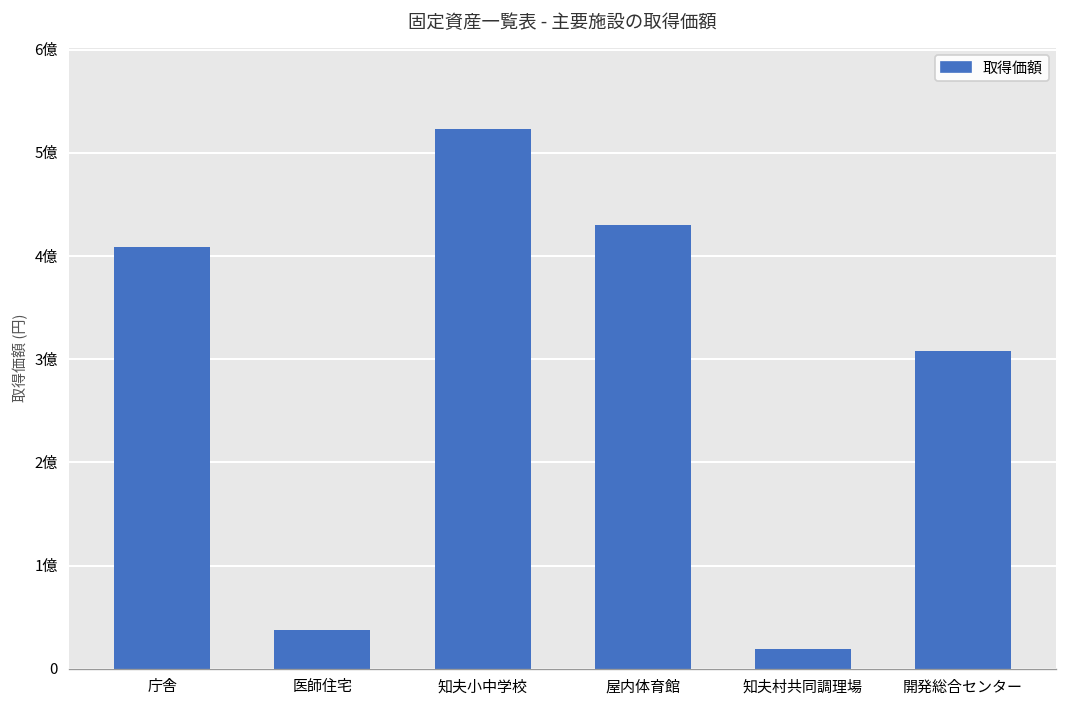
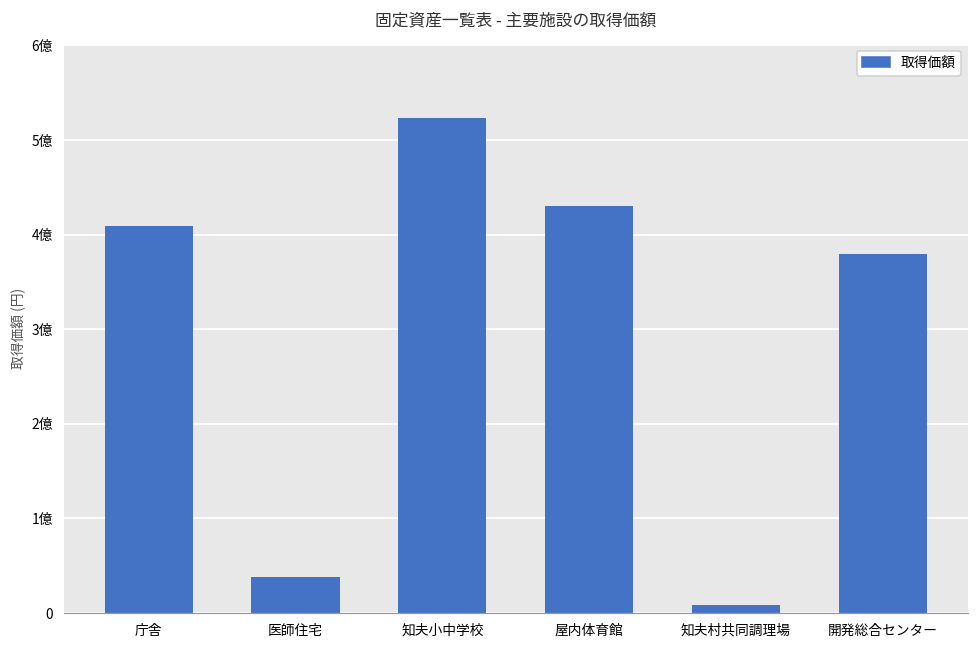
知夫村共同調理場: 0.2億 -> 0.1億
開発総合センター: 3.1億 -> 3.8億
